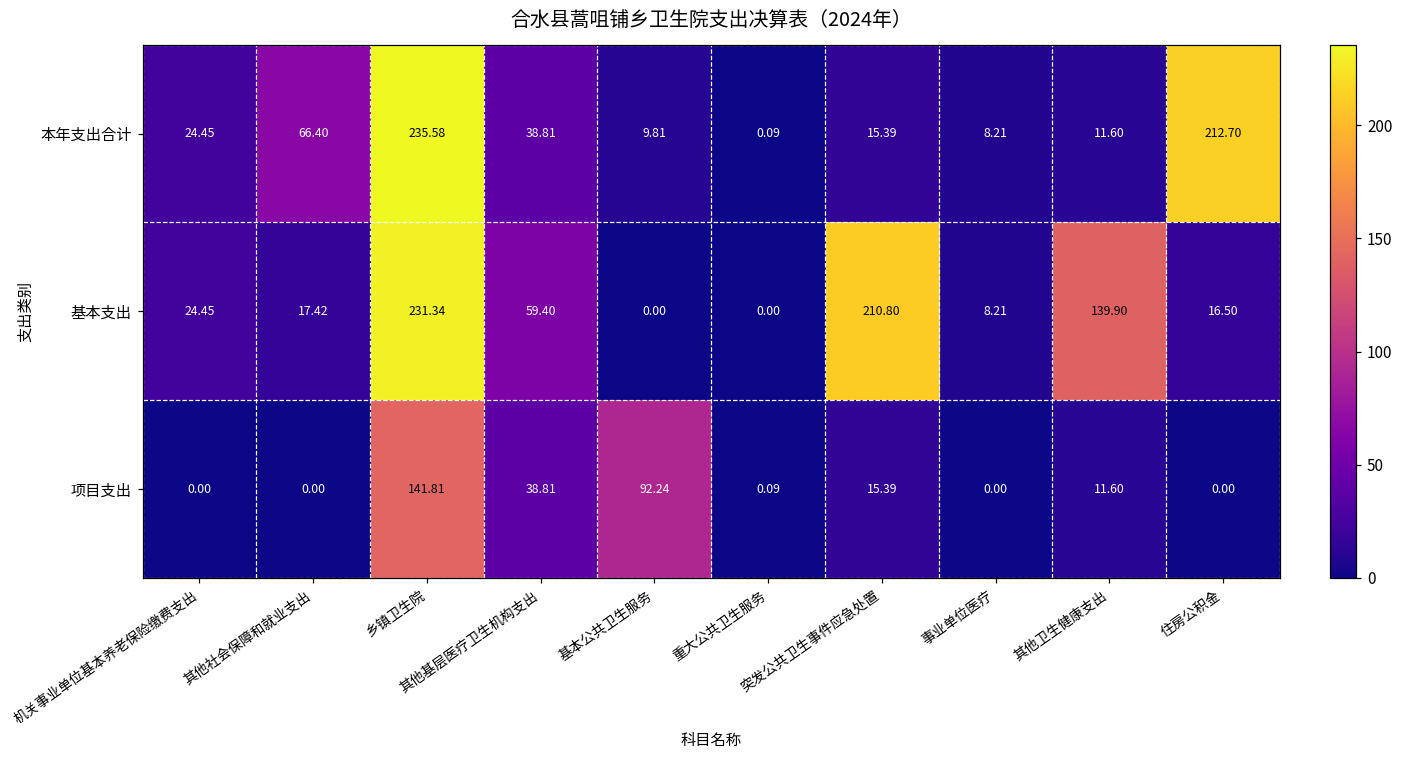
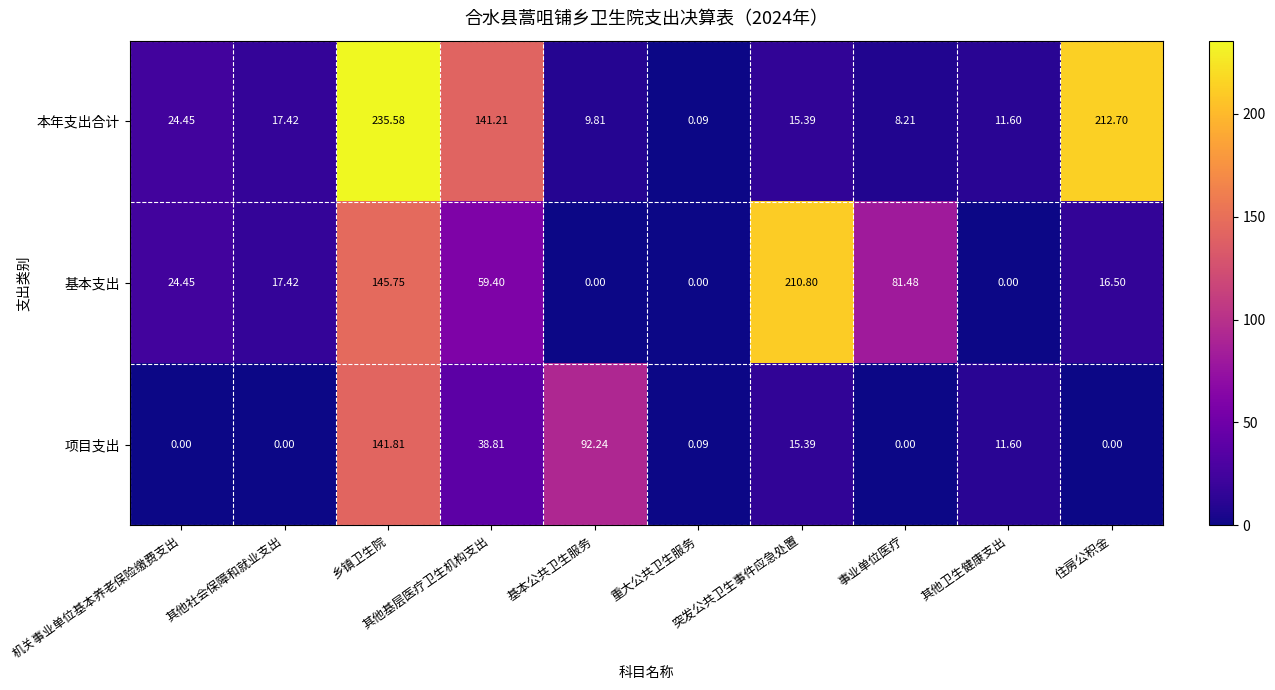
本年支出合计, 其他社会保障和就业支出: 66.40 -> 17.42
本年支出合计, 其他基层医疗卫生机构支出: 38.81 -> 141.21
基本支出, 乡镇卫生院: 231.34 -> 145.75
基本支出, 事业单位医疗: 8.21 -> 81.48
基本支出, 其他卫生健康支出: 139.90 -> 0.00
